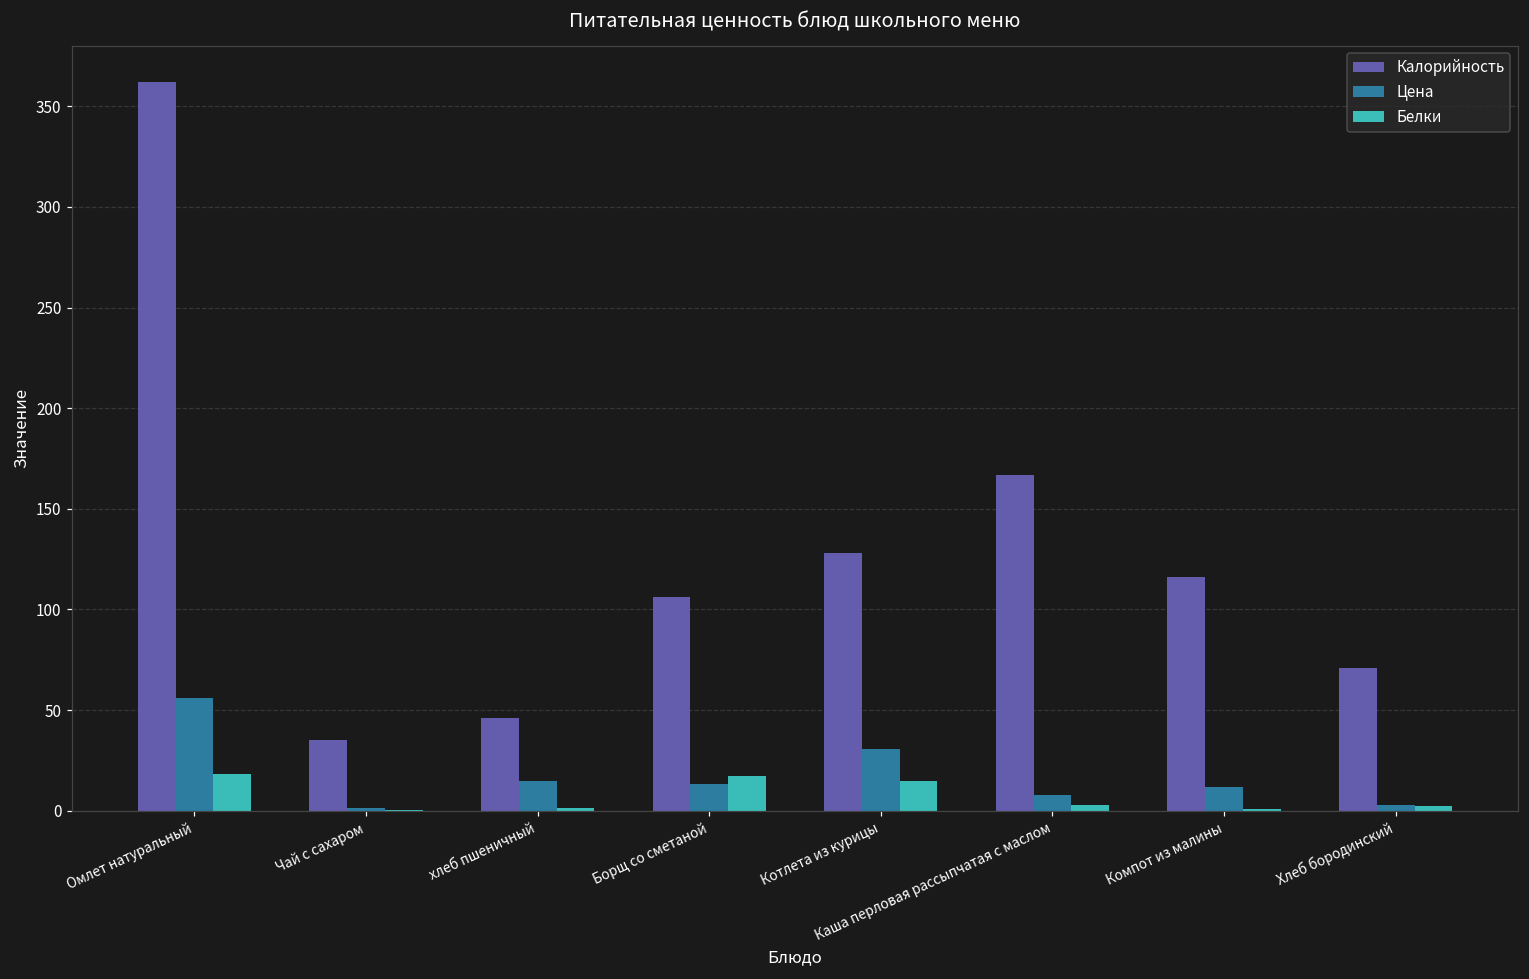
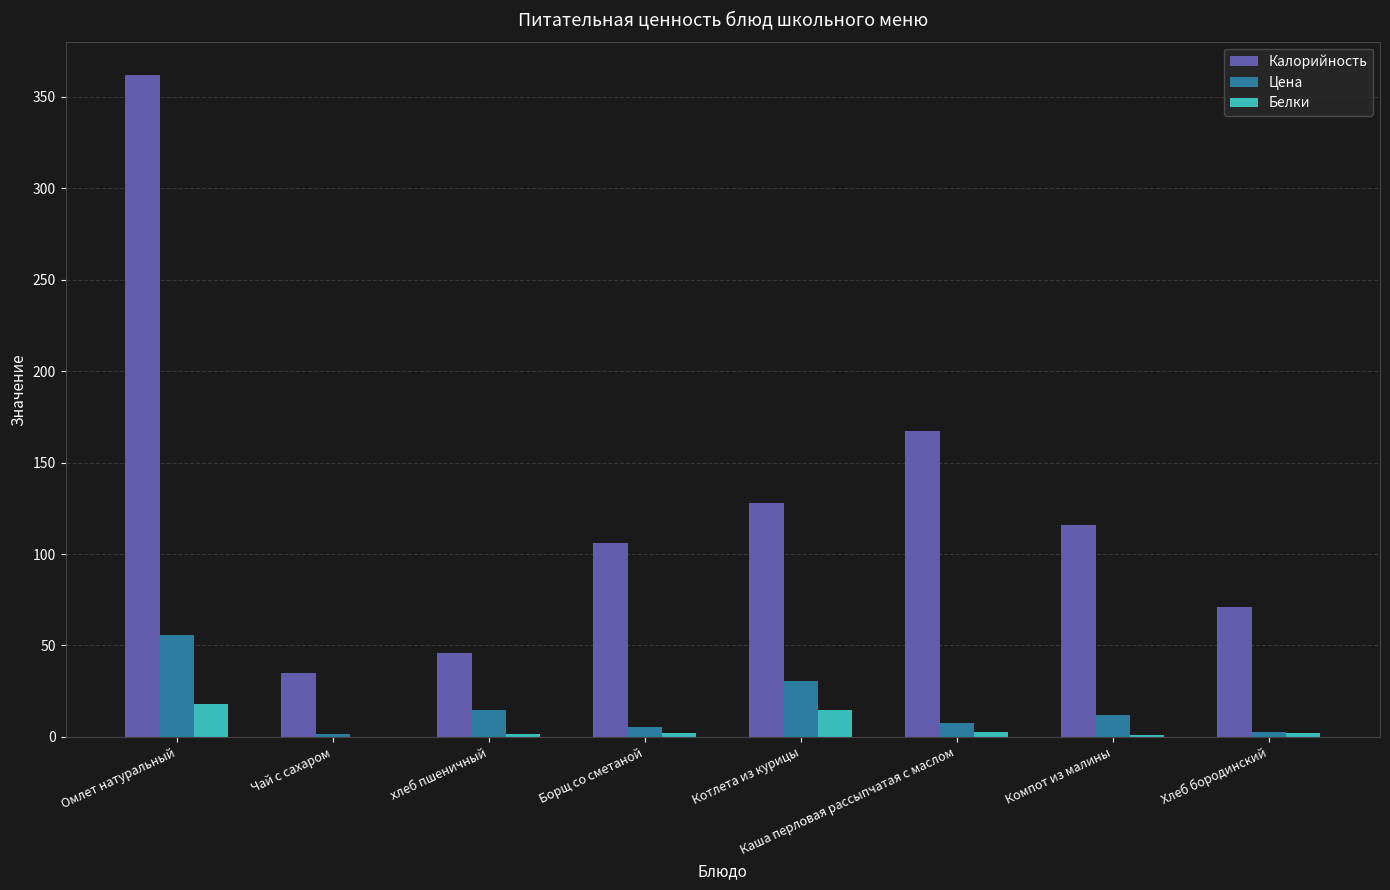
Цена, Борщ со сметаной: 13 -> 5
Белки, Борщ со сметаной: 17 -> 2
